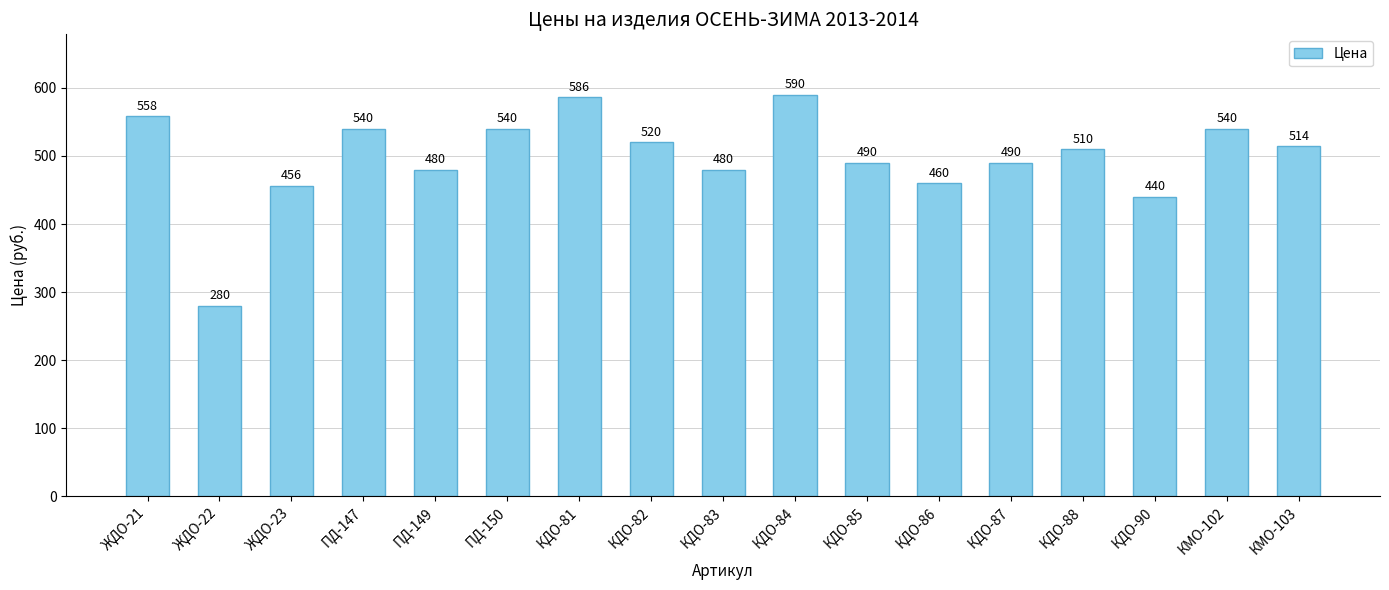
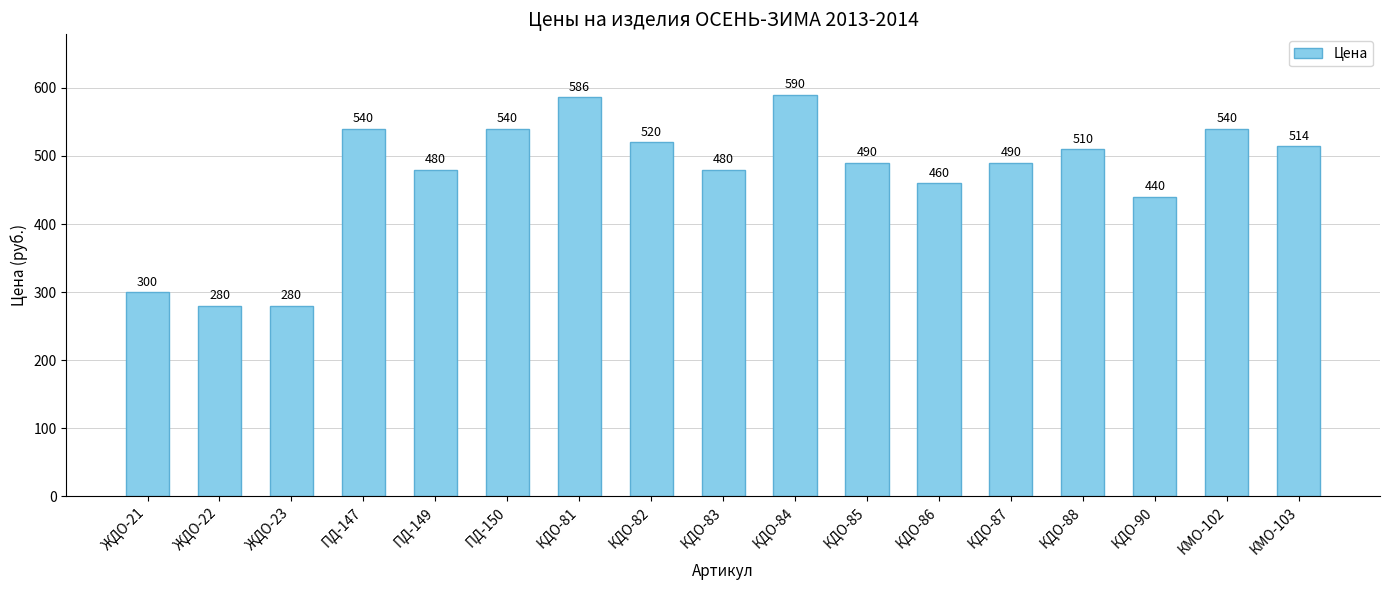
ЖДО-21: 558 -> 300
ЖДО-23: 456 -> 280
